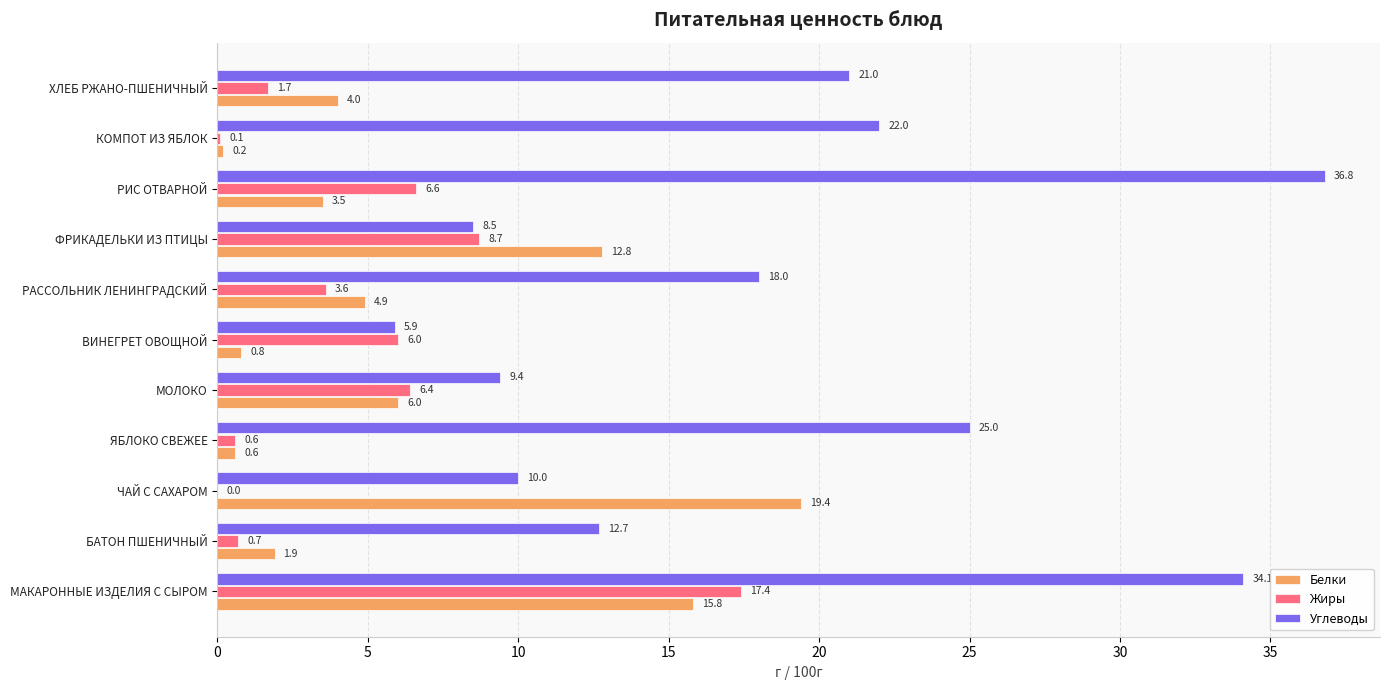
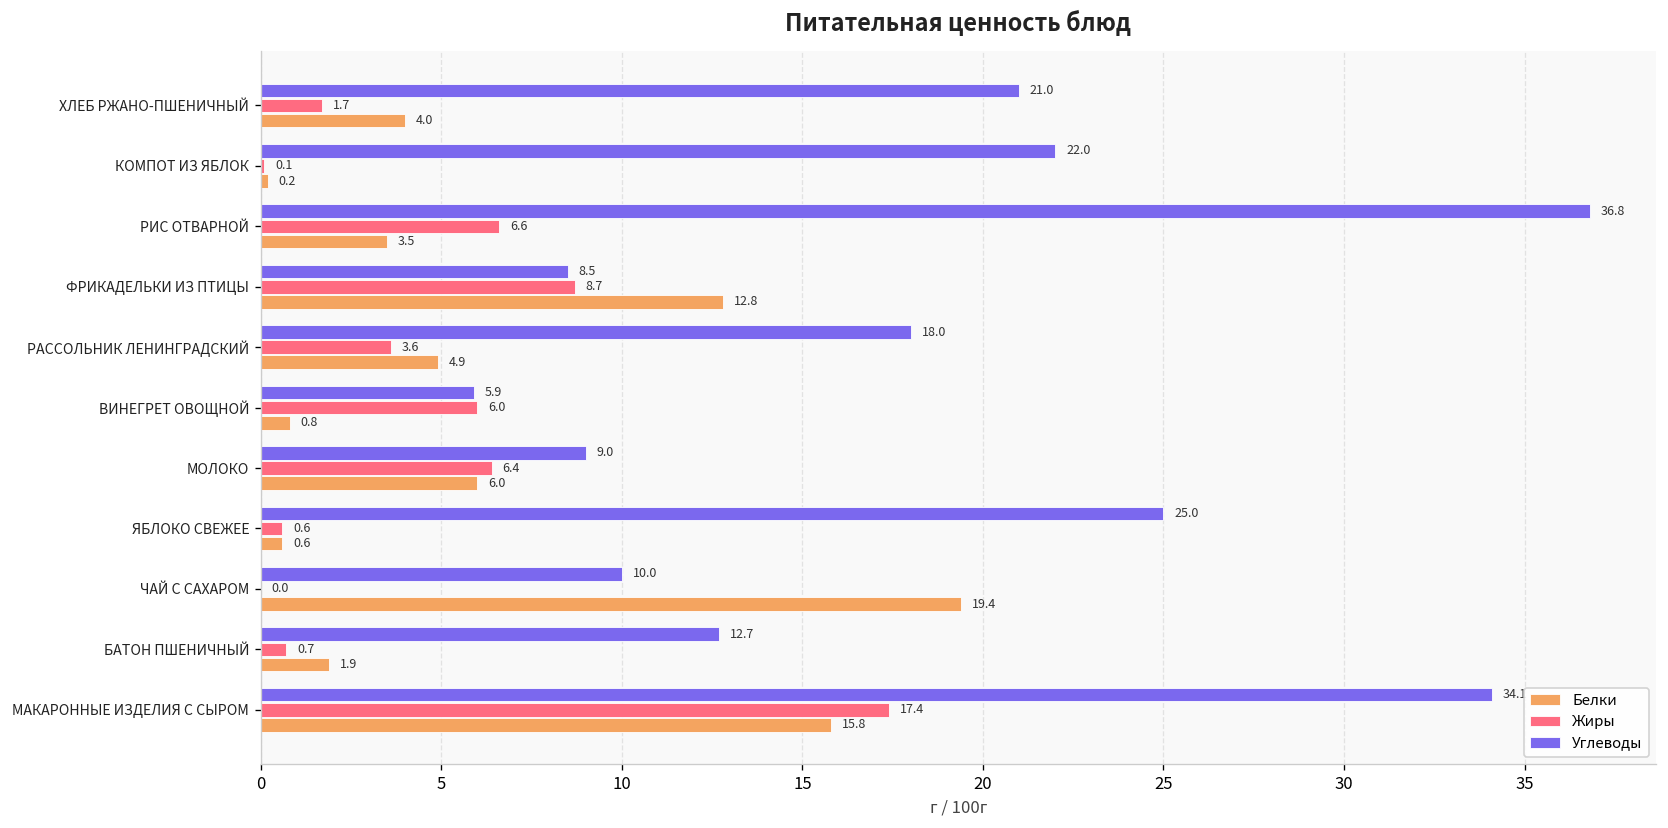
Углеводы, МОЛОКО: 9.4 -> 9.0
